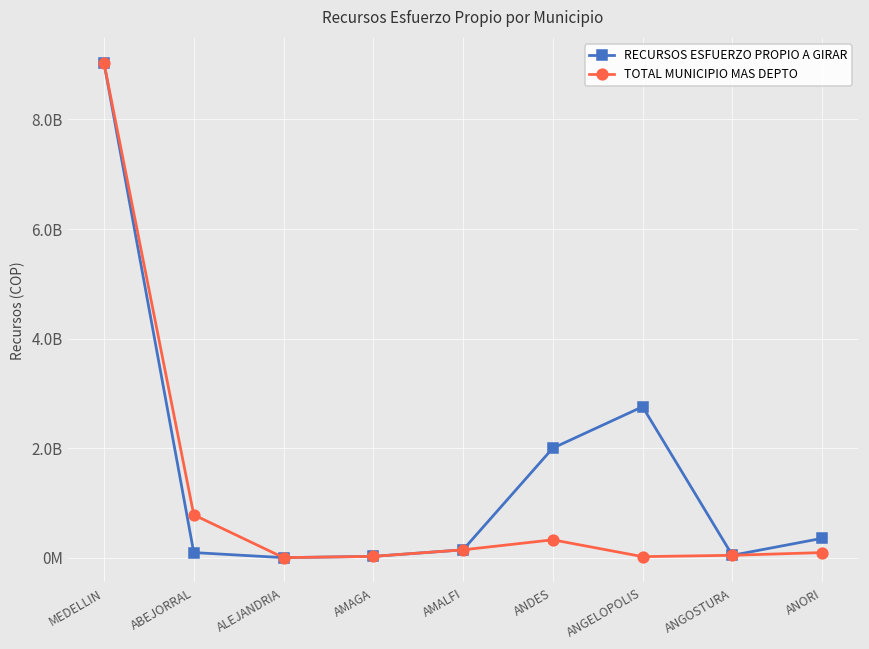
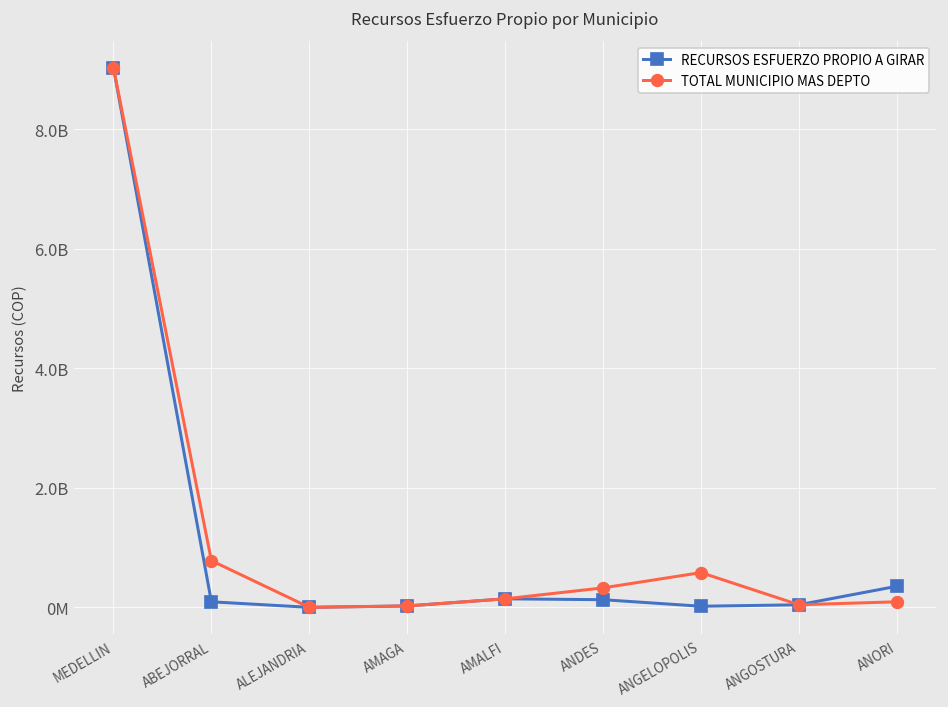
RECURSOS ESFUERZO PROPIO A GIRAR, ANDES: 2000000000 -> 100000000
RECURSOS ESFUERZO PROPIO A GIRAR, ANGELOPOLIS: 2800000000 -> 0
TOTAL MUNICIPIO MAS DEPTO, ANGELOPOLIS: 0 -> 600000000
